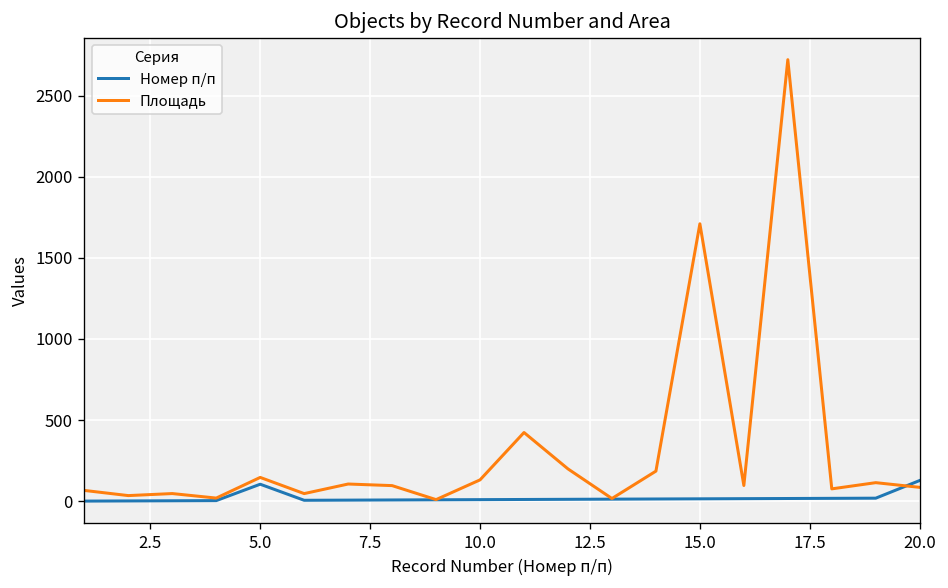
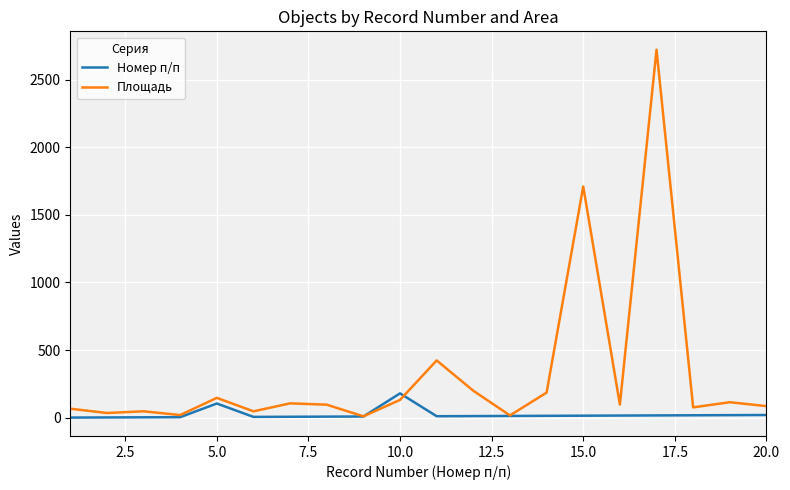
Номер п/п, 10.0: 10 -> 180
Номер п/п, 20.0: 130 -> 20
